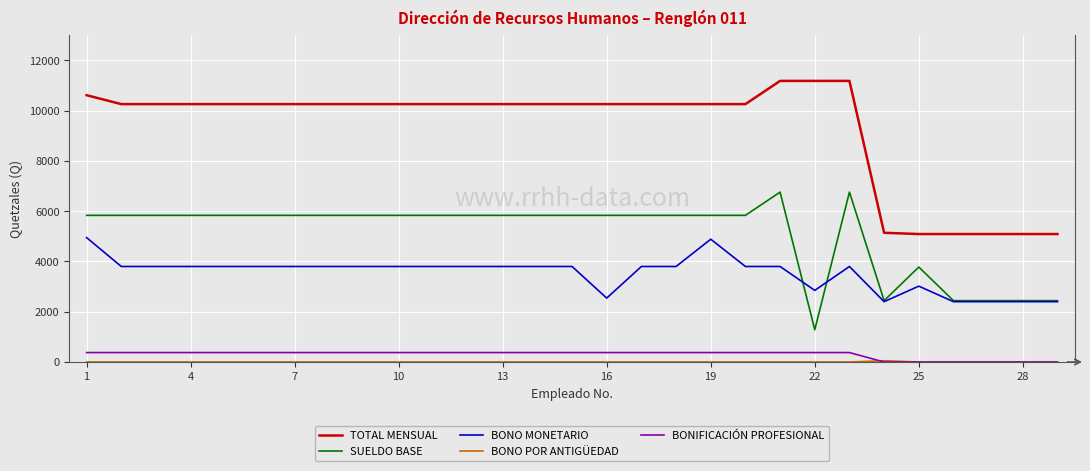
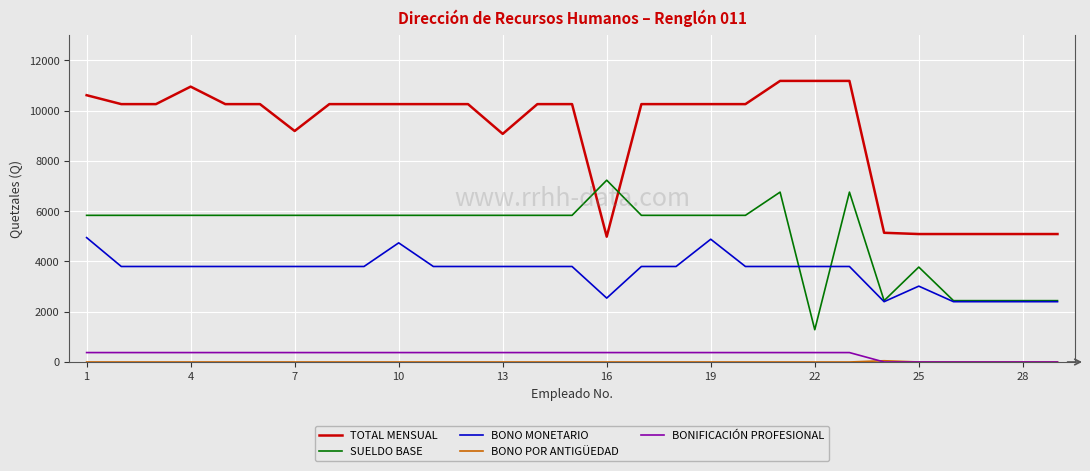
TOTAL MENSUAL, 4: 10300 -> 11000
TOTAL MENSUAL, 7: 10300 -> 9200
BONO MONETARIO, 10: 3800 -> 4700
TOTAL MENSUAL, 13: 10300 -> 9100
TOTAL MENSUAL, 16: 10300 -> 5000
SUELDO BASE, 16: 5800 -> 7200
BONO MONETARIO, 22: 2800 -> 3800
